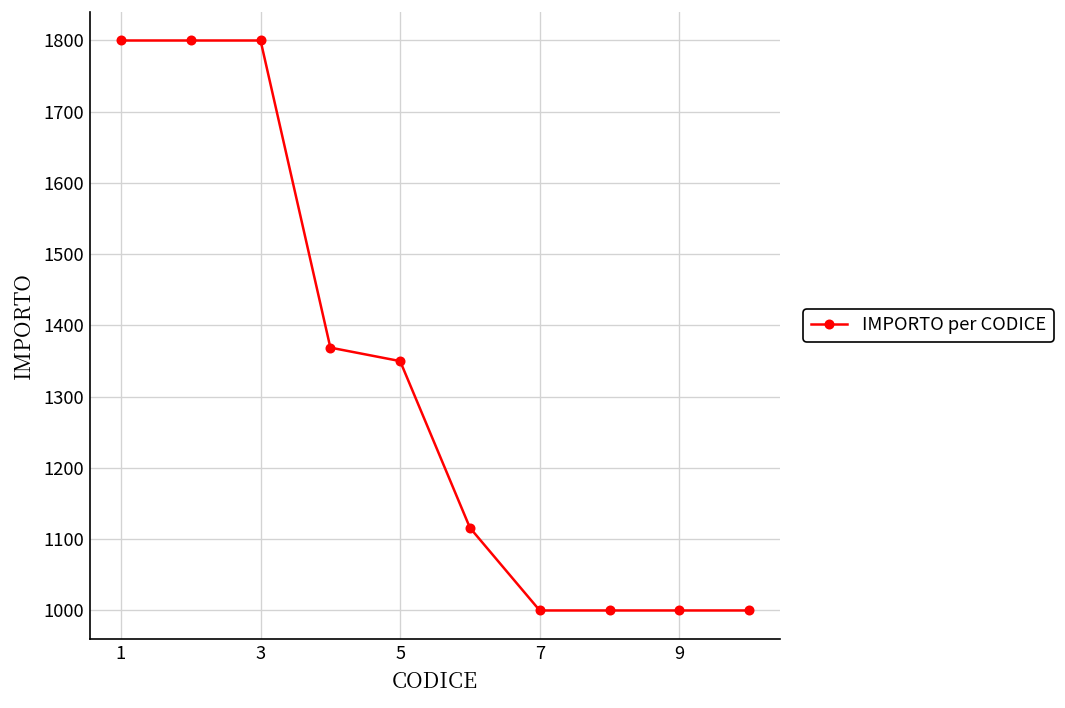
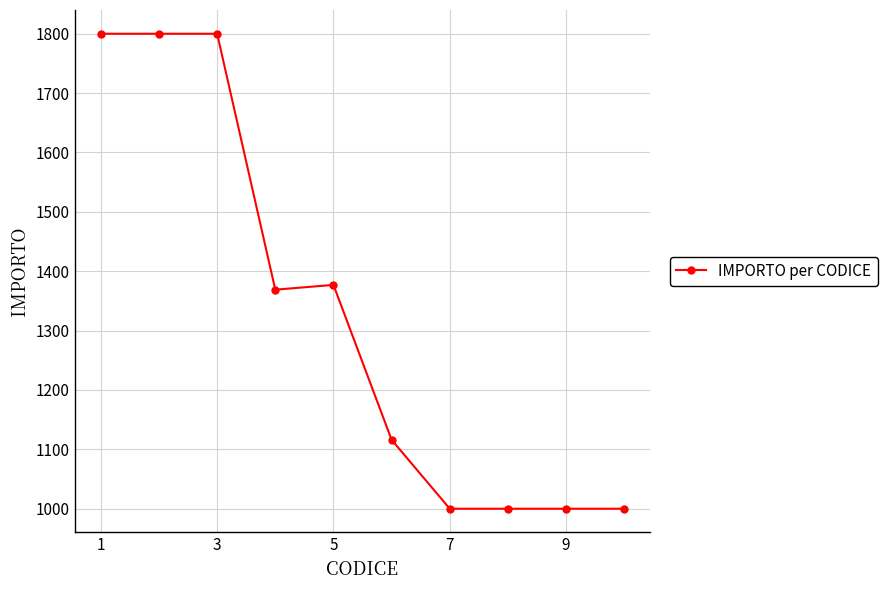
5: 1350 -> 1380
